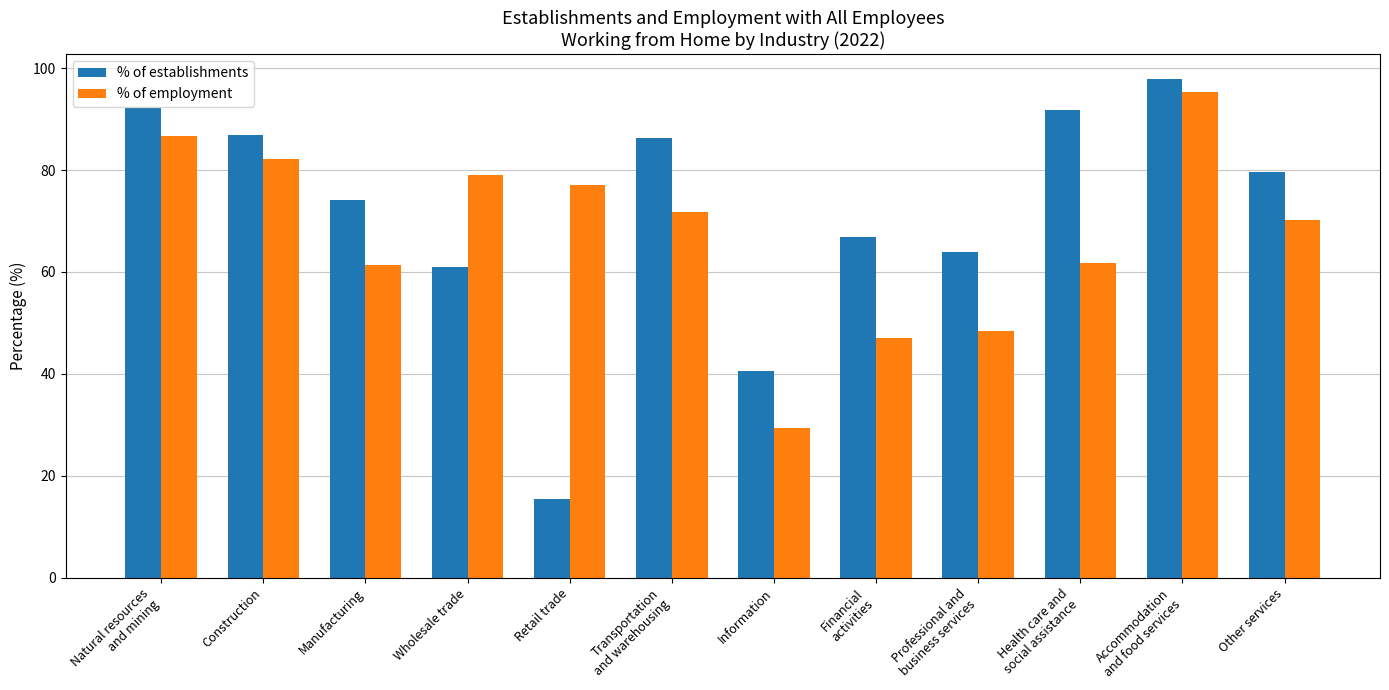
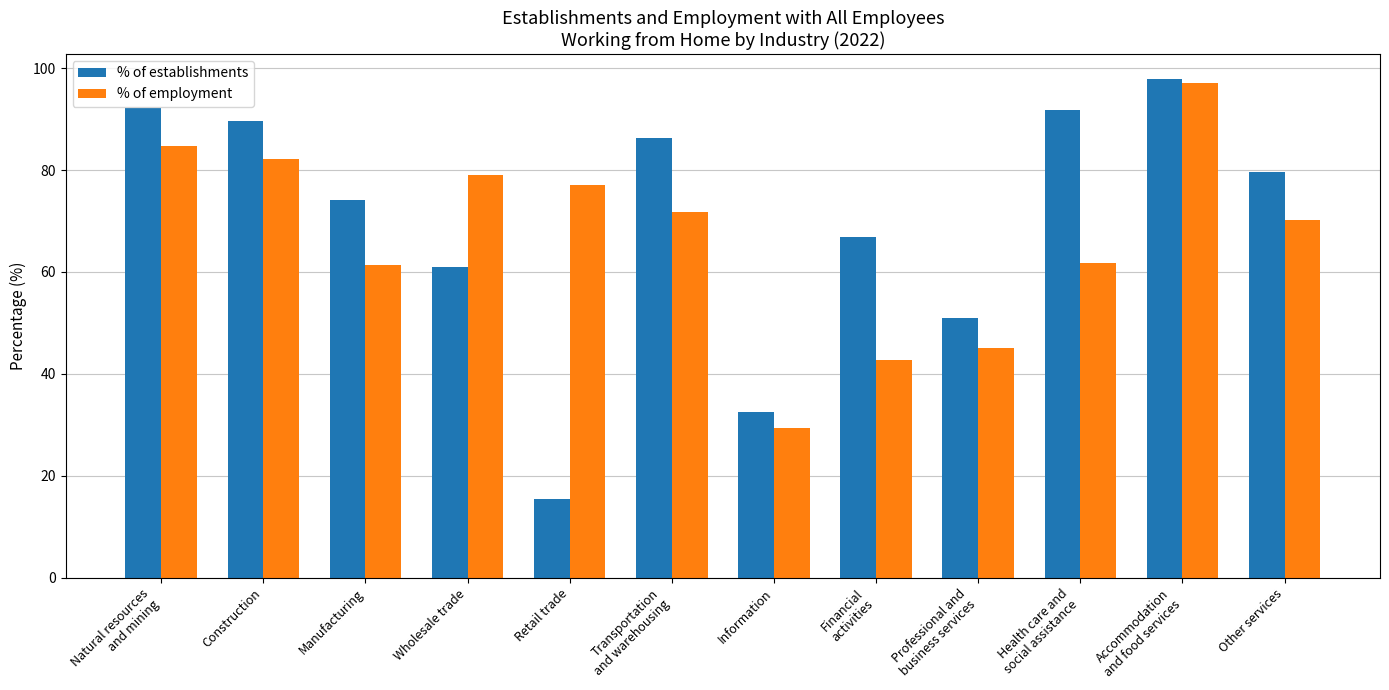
% of employment, Natural resources and mining: 87 -> 85
% of establishments, Construction: 87 -> 90
% of establishments, Information: 41 -> 33
% of employment, Financial activities: 47 -> 43
% of establishments, Professional and business services: 64 -> 51
% of employment, Professional and business services: 49 -> 45
% of employment, Accommodation and food services: 95 -> 97
